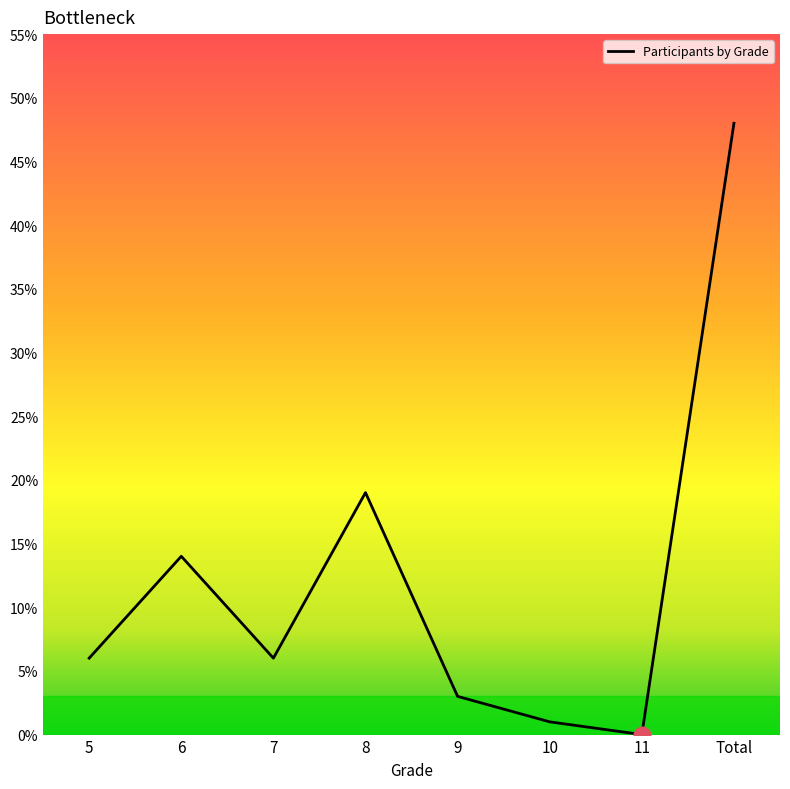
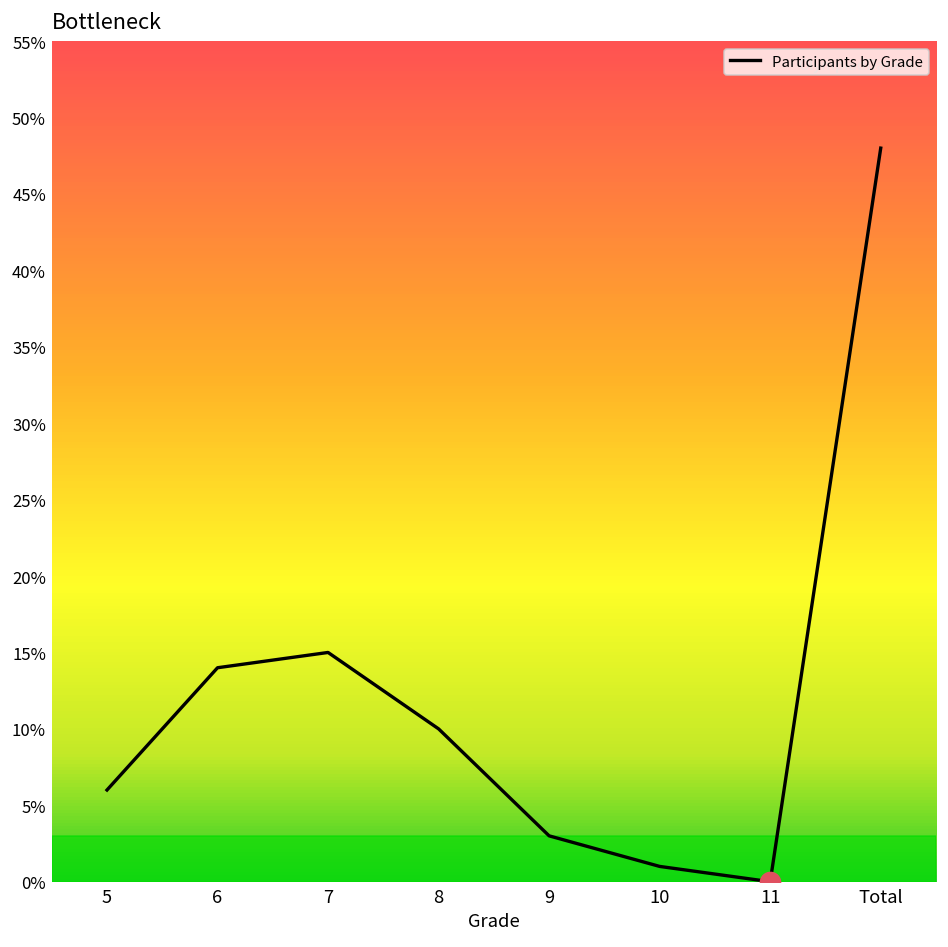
Participants by Grade, 7: 6% -> 15%
Participants by Grade, 8: 19% -> 10%
